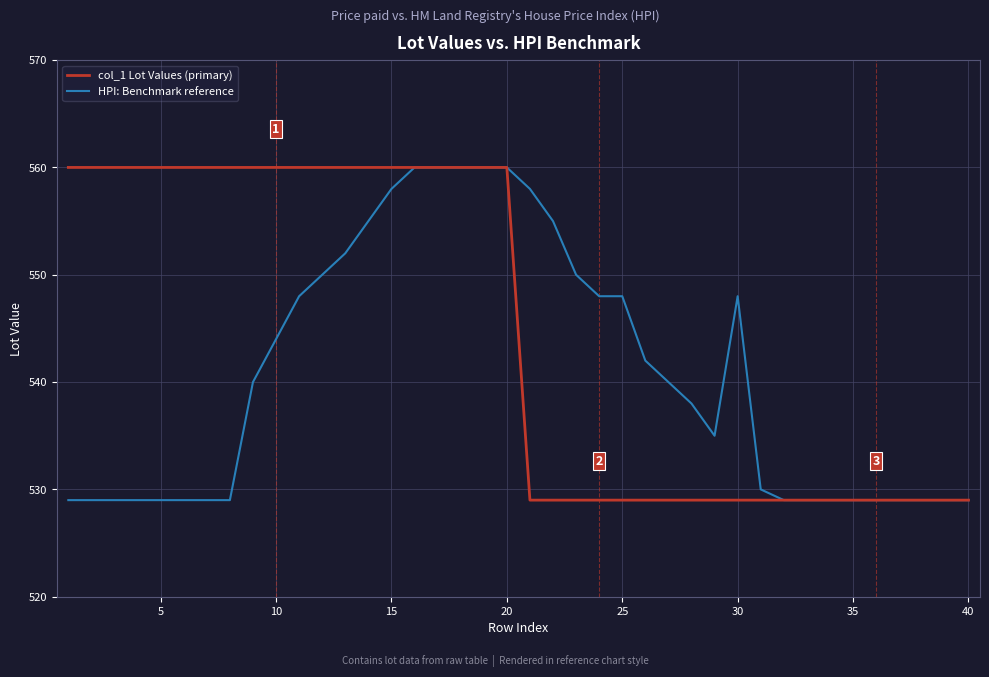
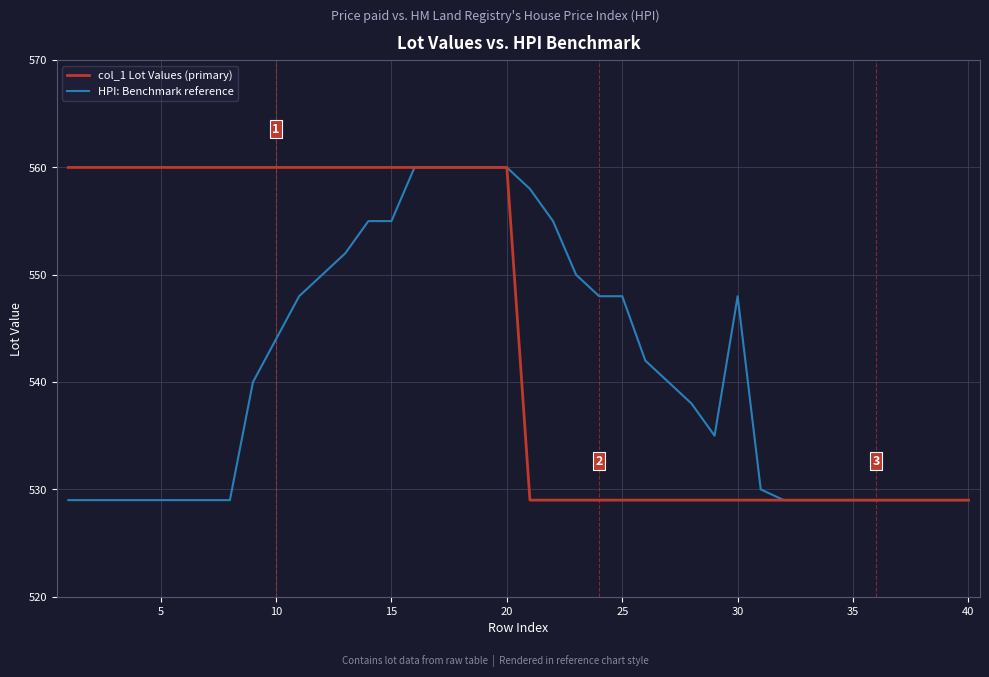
HPI: Benchmark reference, 15: 558 -> 555
